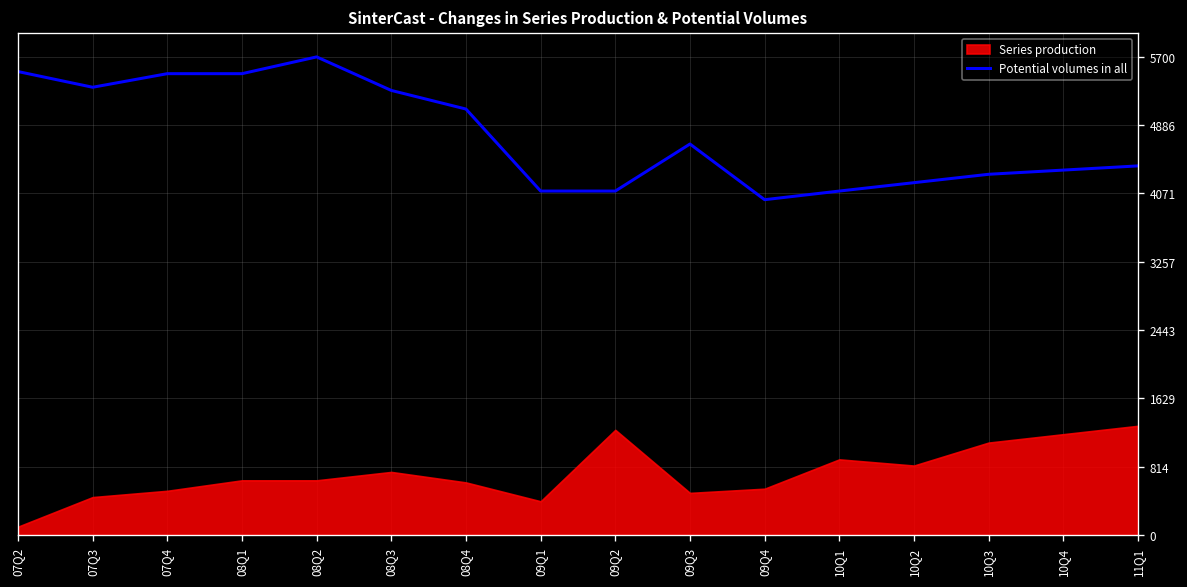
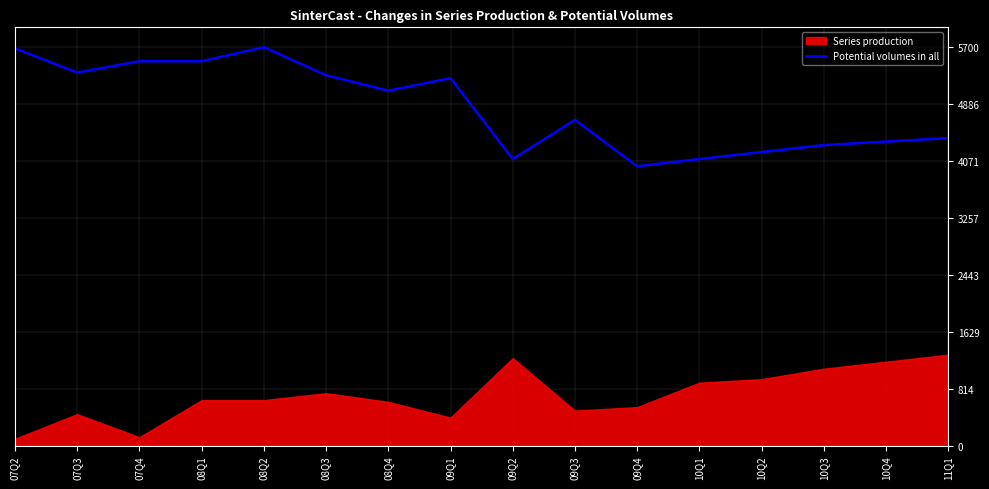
Potential volumes in all, 07Q2: 5500 -> 5700
Series production, 07Q4: 500 -> 100
Potential volumes in all, 09Q1: 4100 -> 5300
Series production, 10Q2: 800 -> 1000
